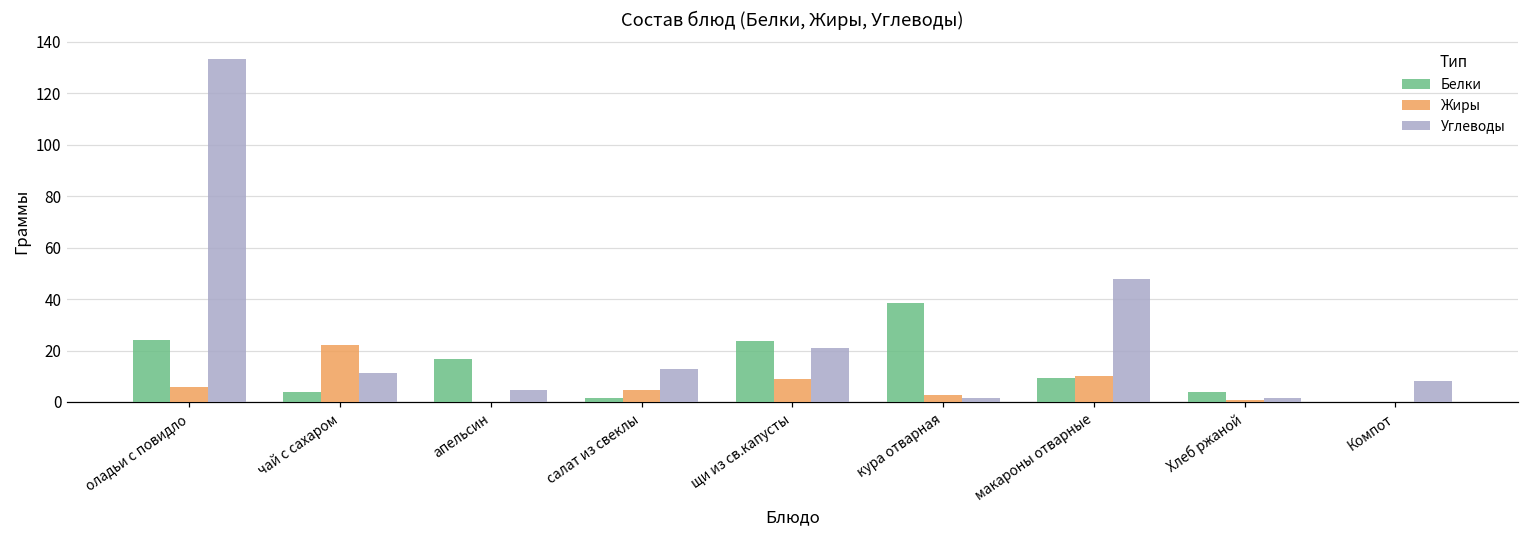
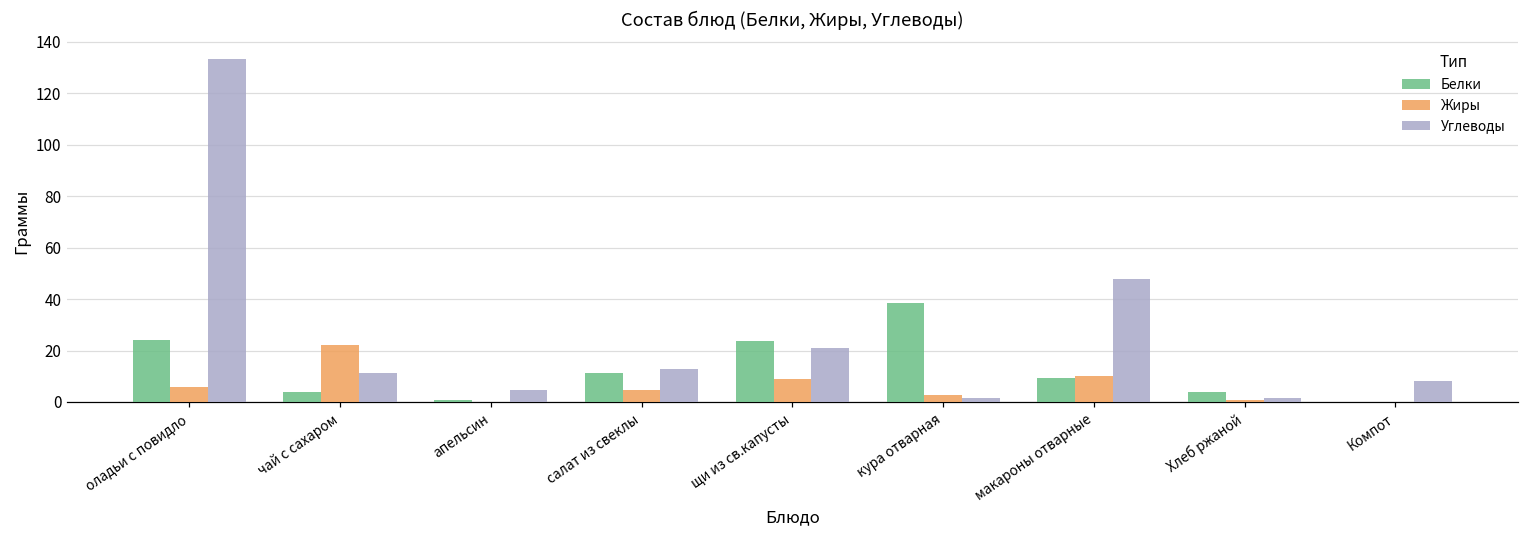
Белки, апельсин: 17 -> 1
Белки, салат из свеклы: 1 -> 11
